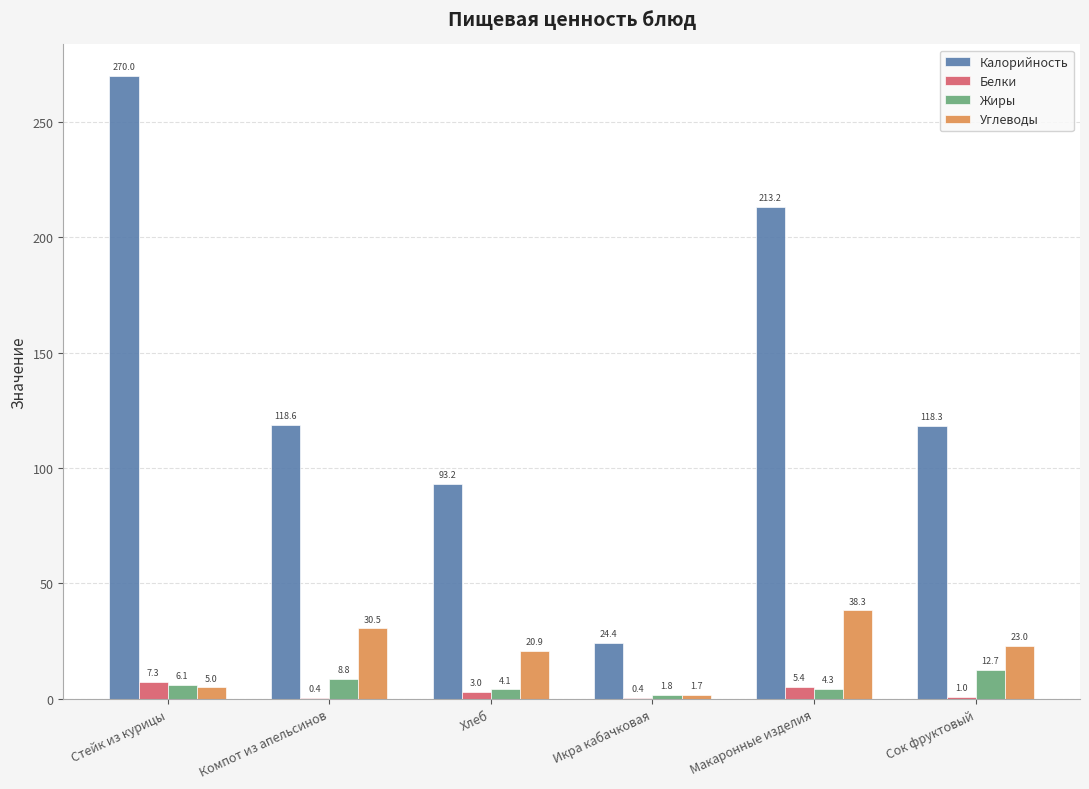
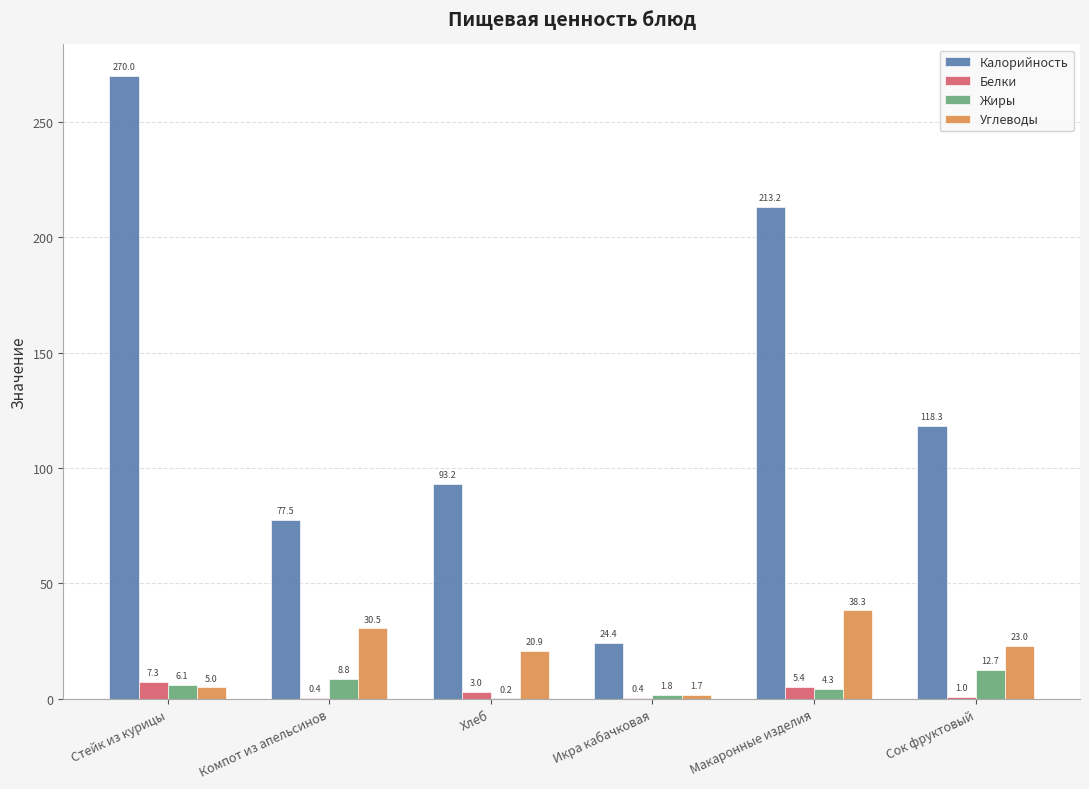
Калорийность, Компот из апельсинов: 118.6 -> 77.5
Жиры, Хлеб: 4.1 -> 0.2
